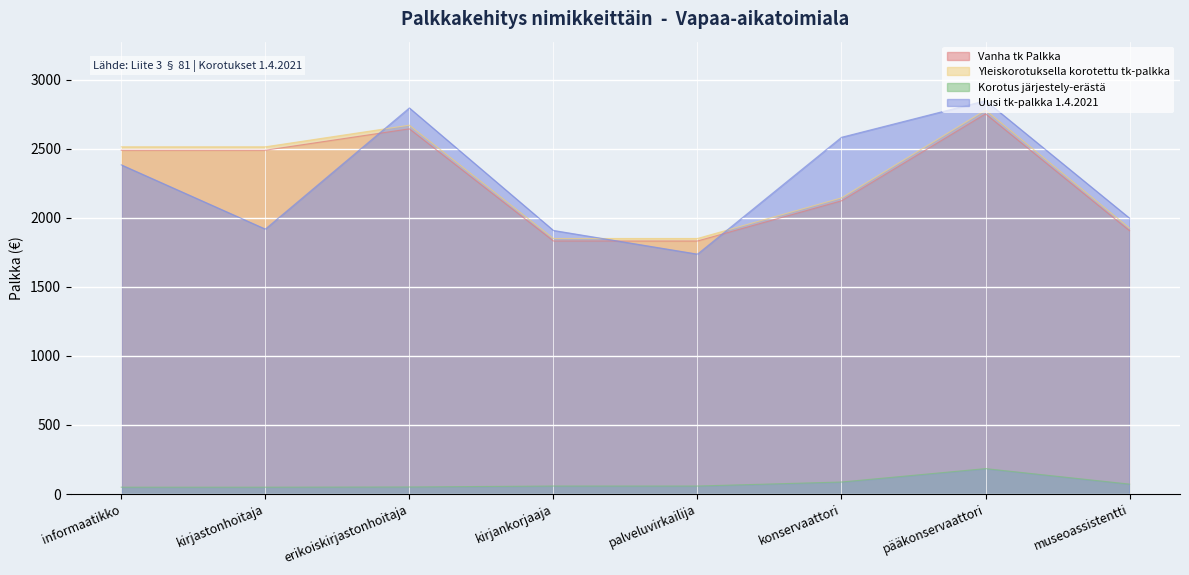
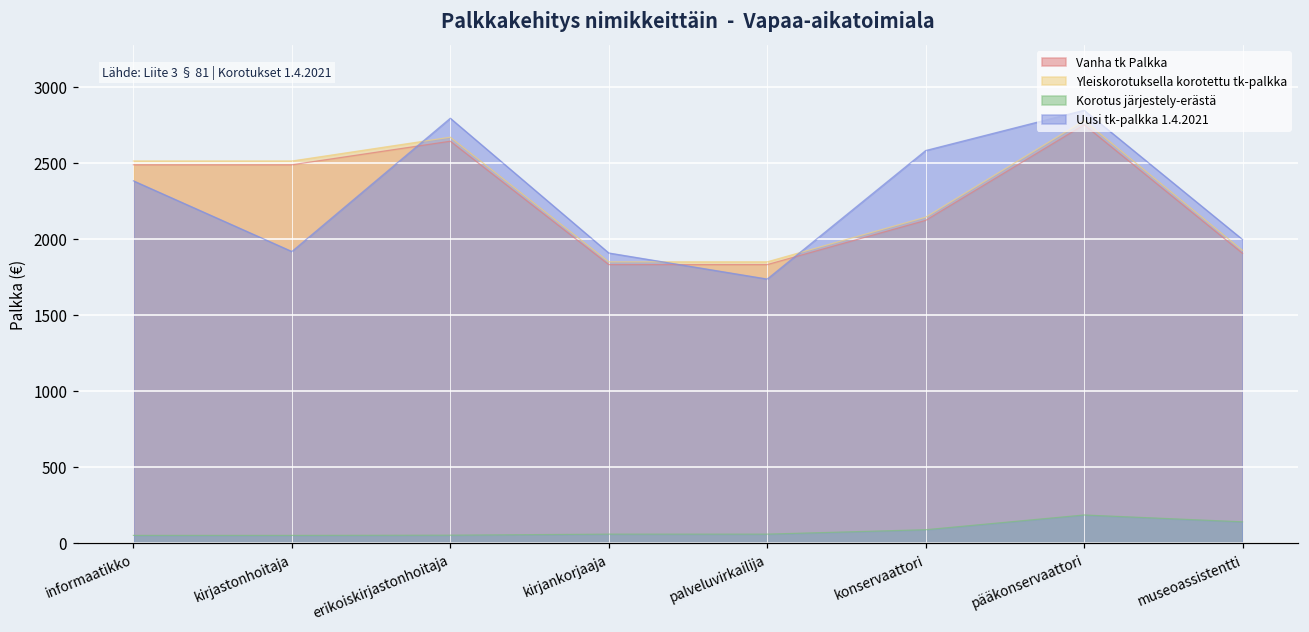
Korotus järjestely-erästä, museoassistentti: 70 -> 140
